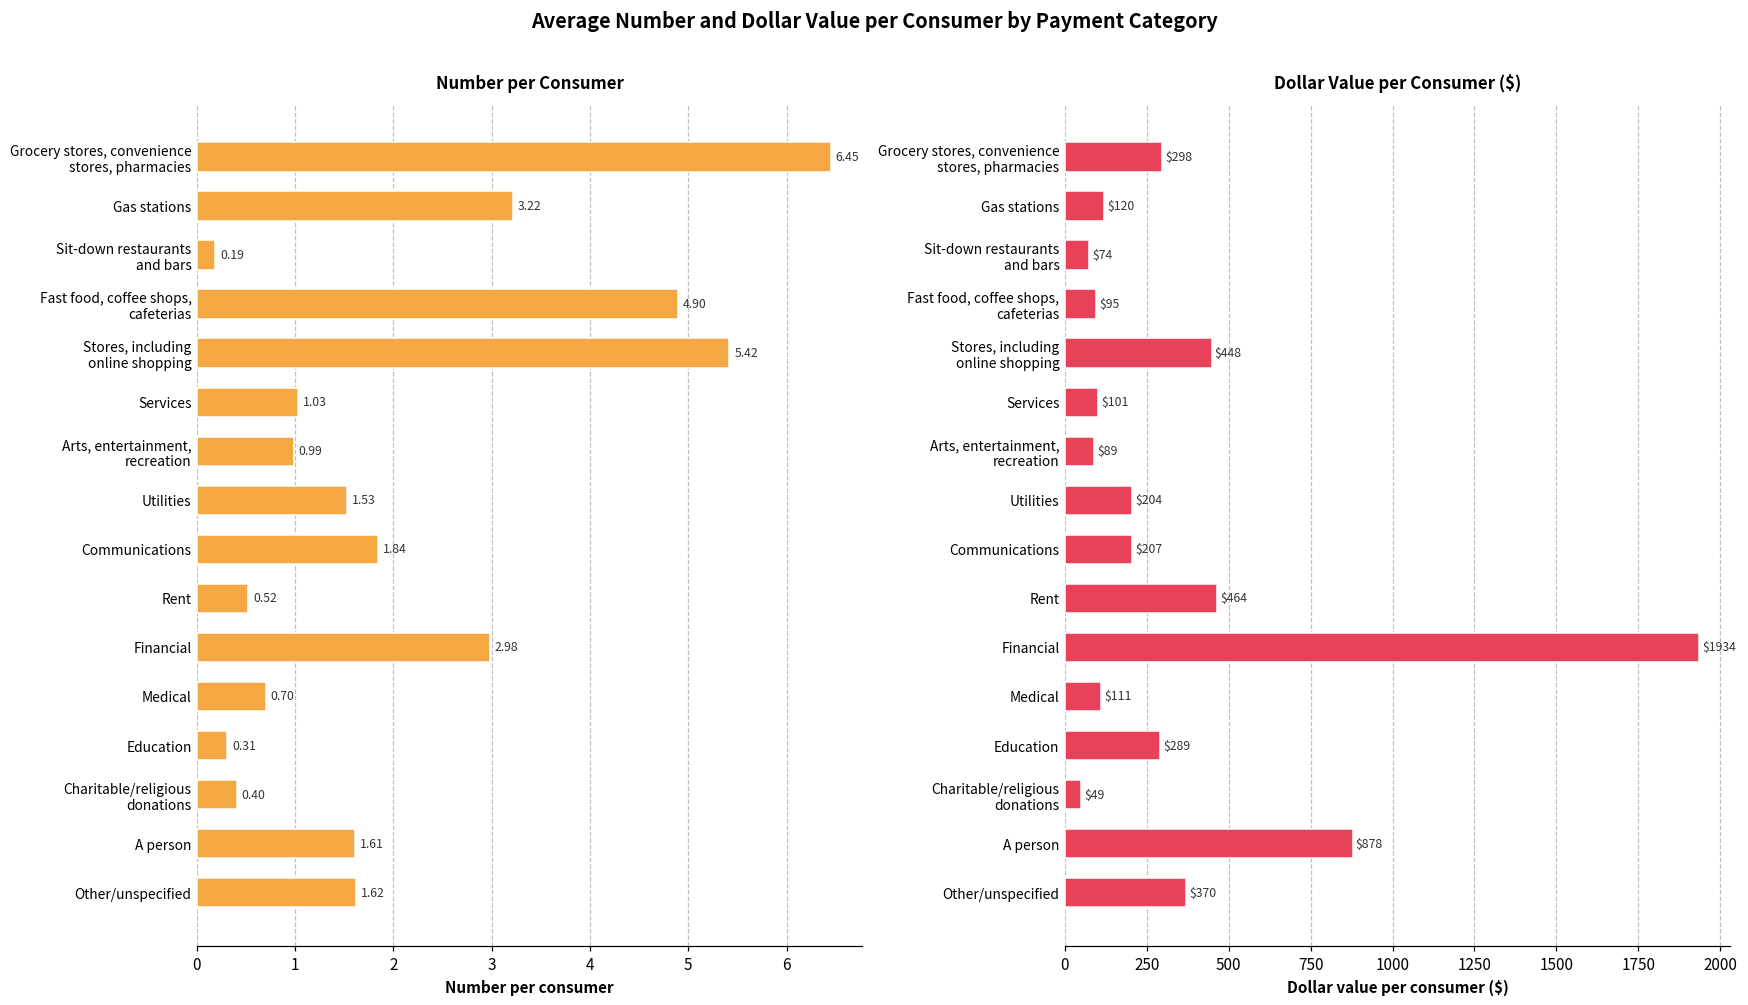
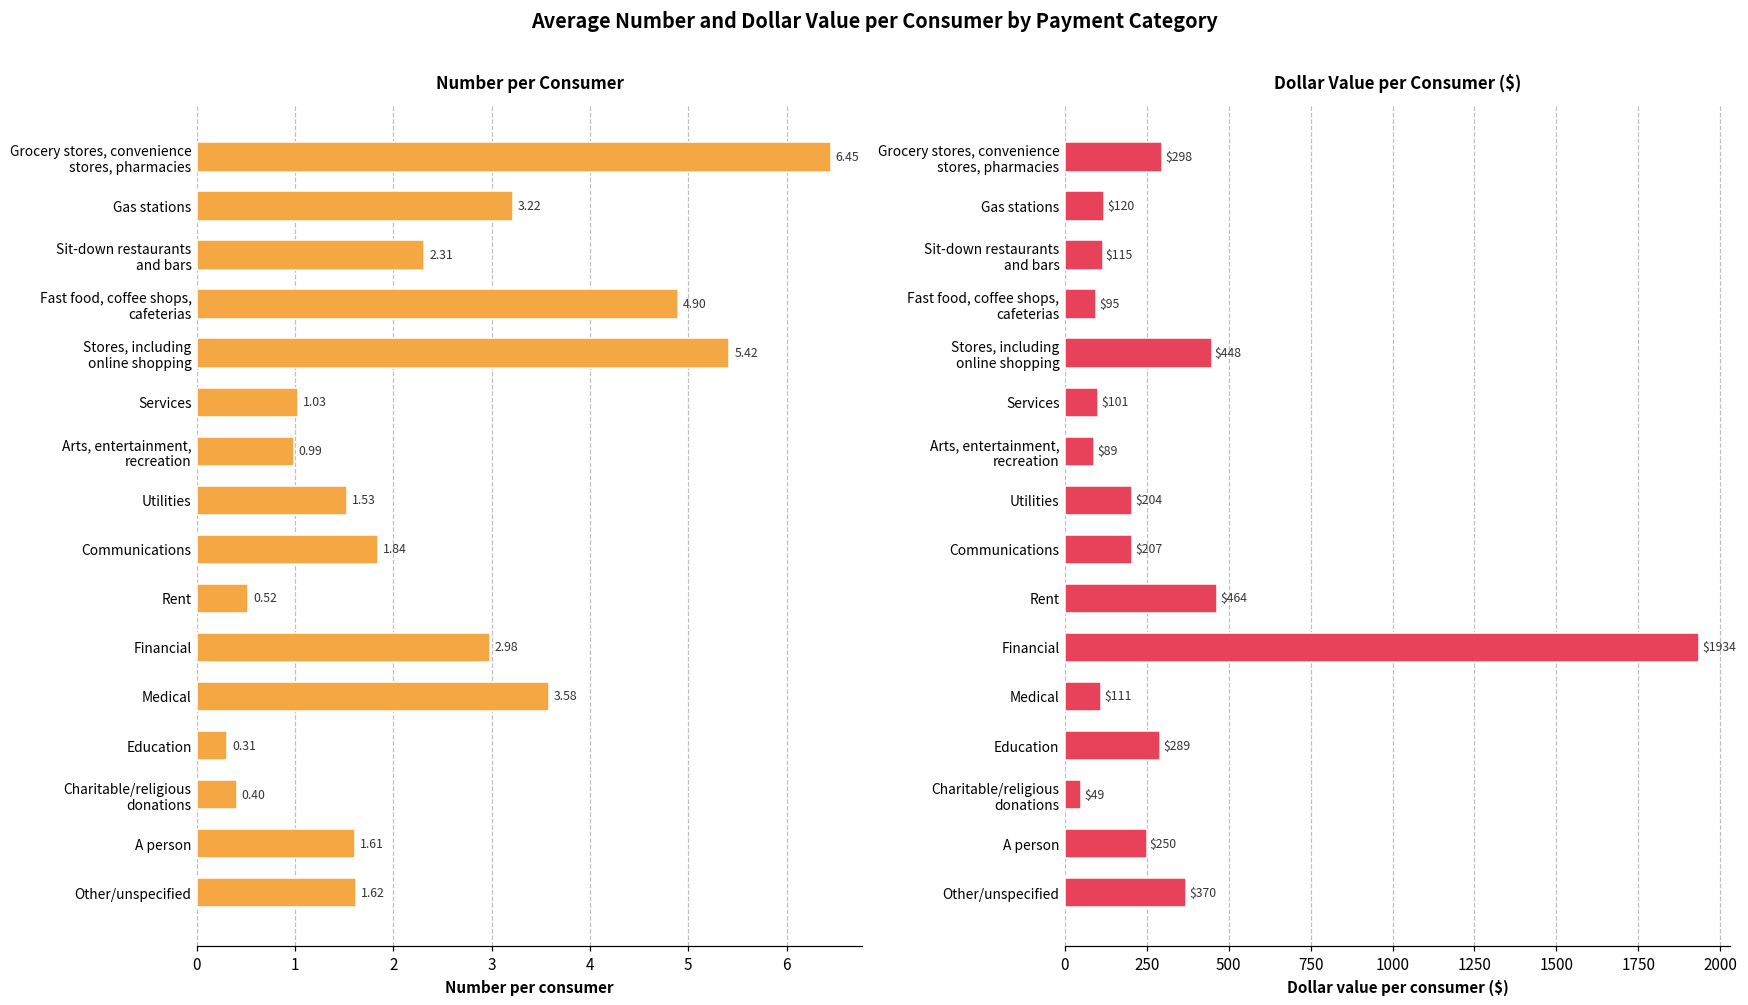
Number per Consumer, Sit-down restaurants and bars: 0.19 -> 2.31
Number per Consumer, Medical: 0.70 -> 3.58
Dollar Value per Consumer ($), Sit-down restaurants and bars: $74 -> $115
Dollar Value per Consumer ($), A person: $878 -> $250
